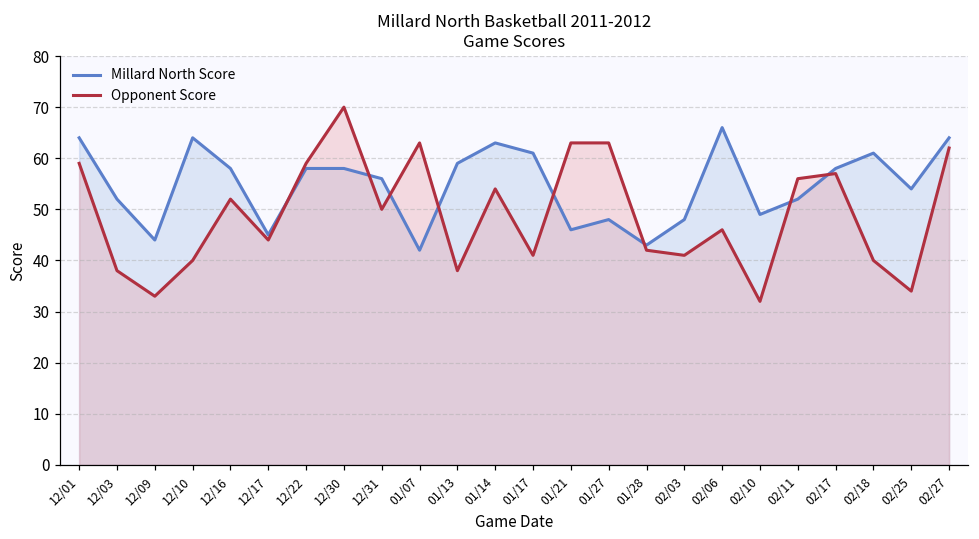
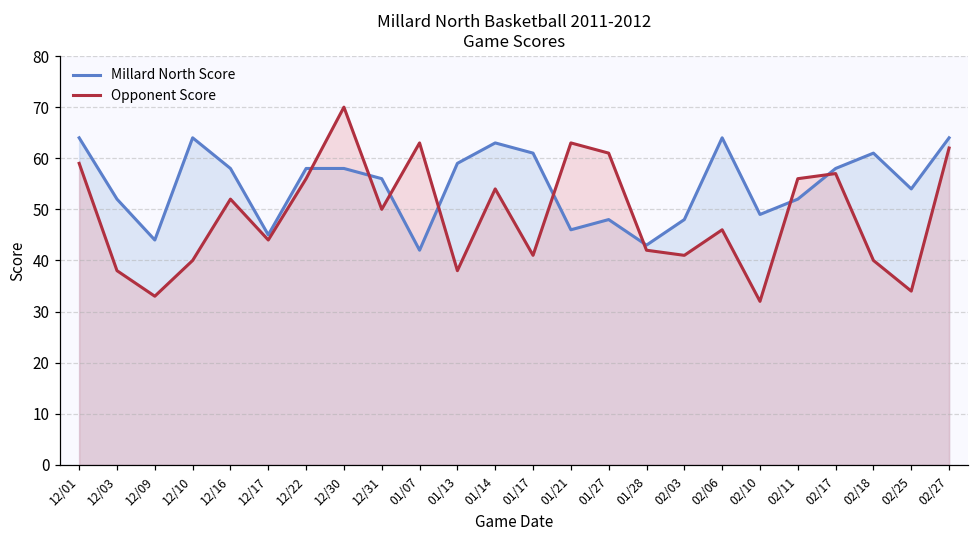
Opponent Score, 12/22: 59 -> 56
Opponent Score, 01/27: 63 -> 61
Millard North Score, 02/06: 66 -> 64
